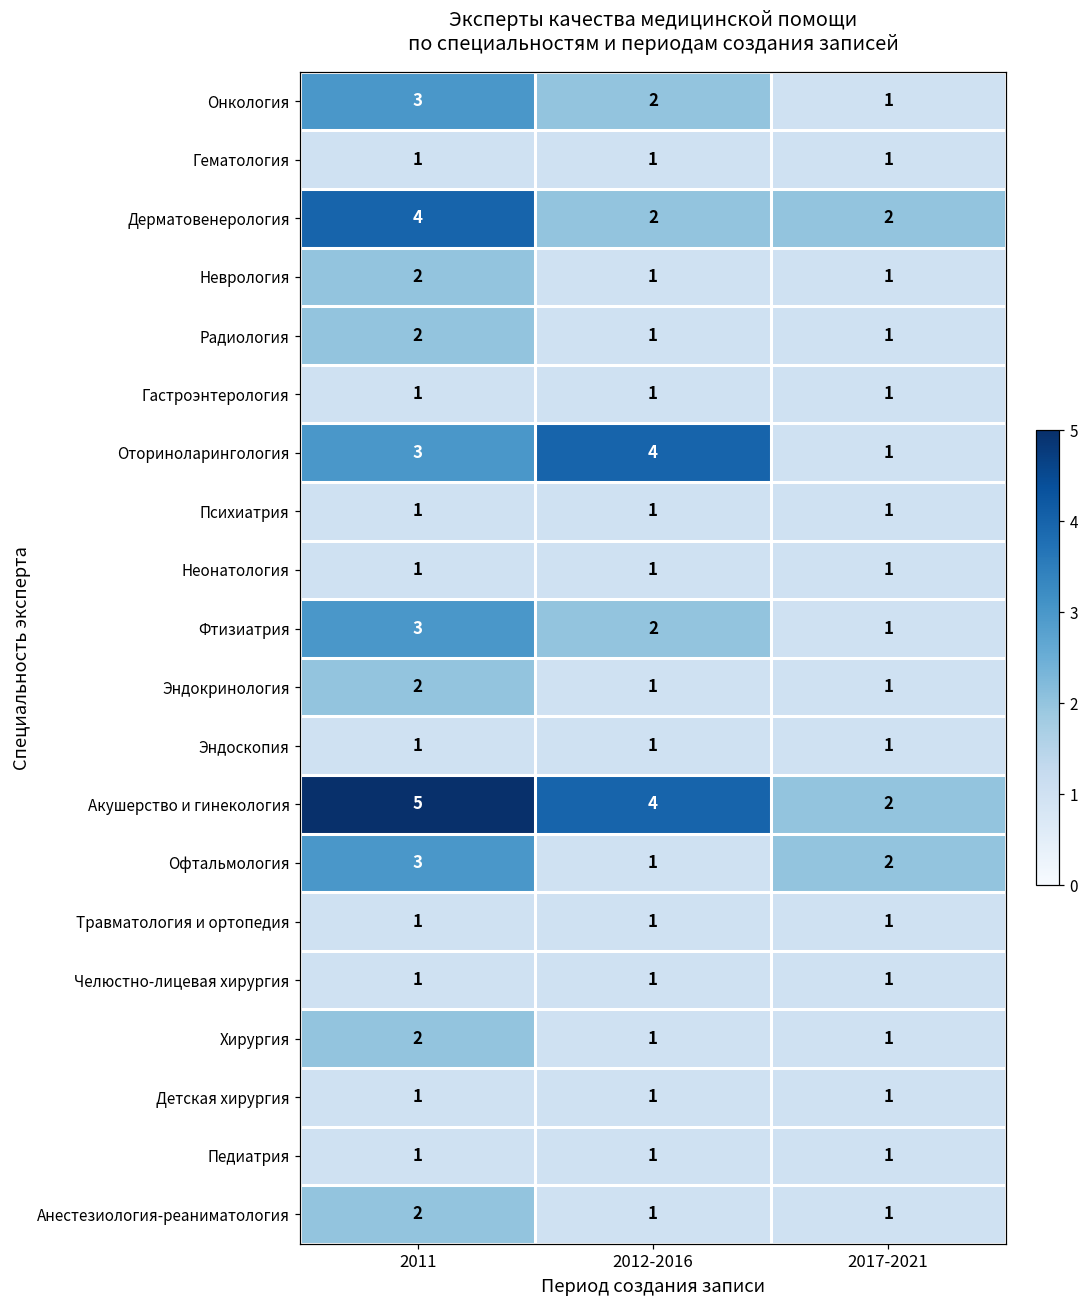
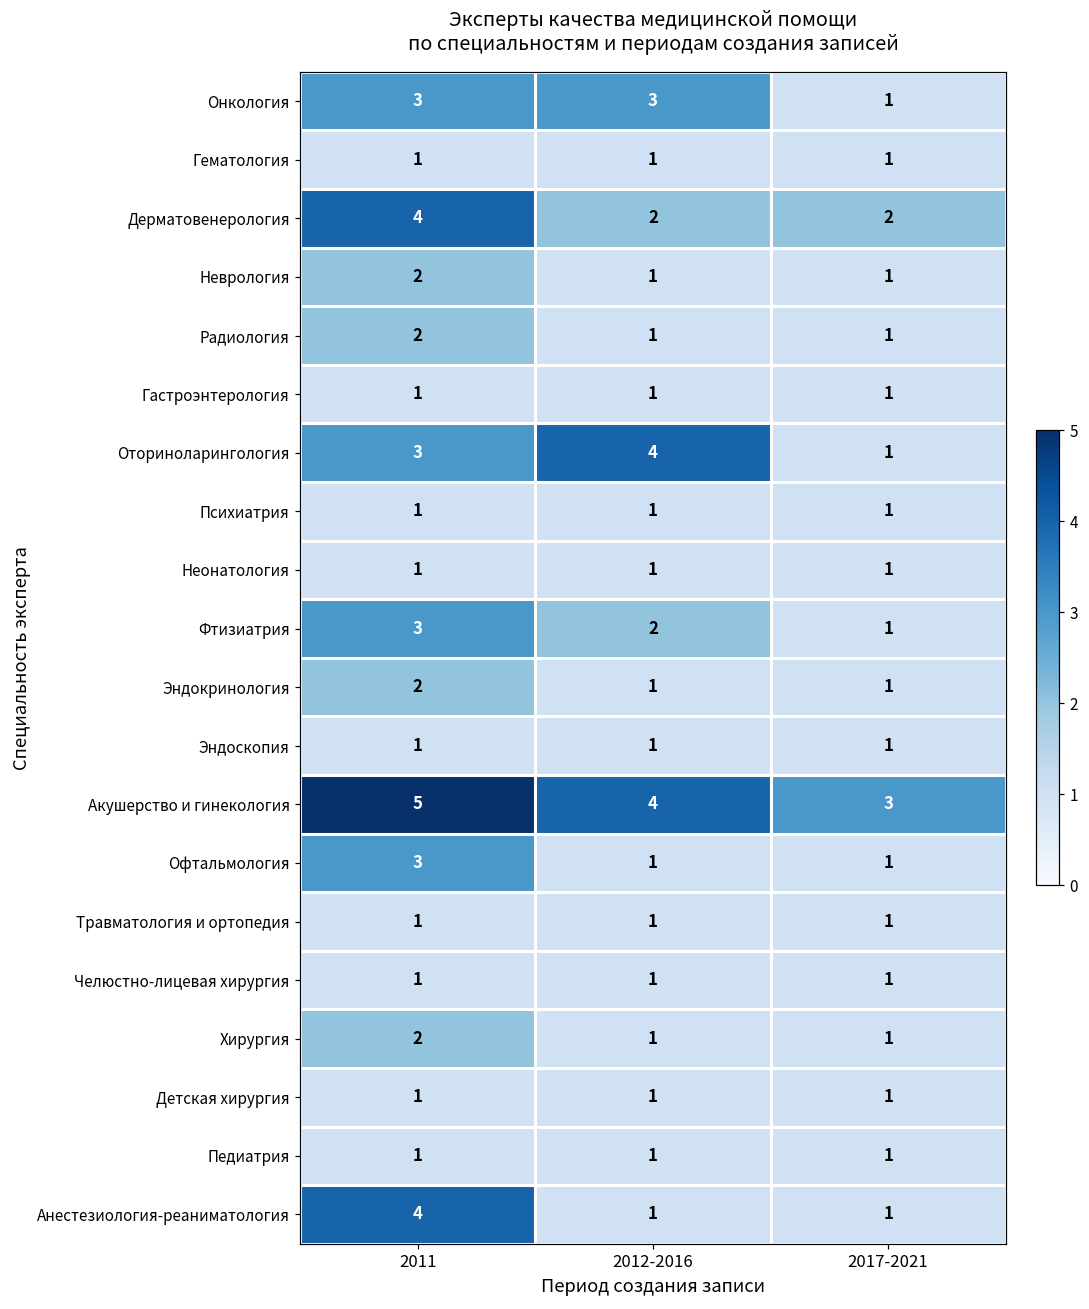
Онкология, 2012-2016: 2 -> 3
Акушерство и гинекология, 2017-2021: 2 -> 3
Офтальмология, 2017-2021: 2 -> 1
Анестезиология-реаниматология, 2011: 2 -> 4
